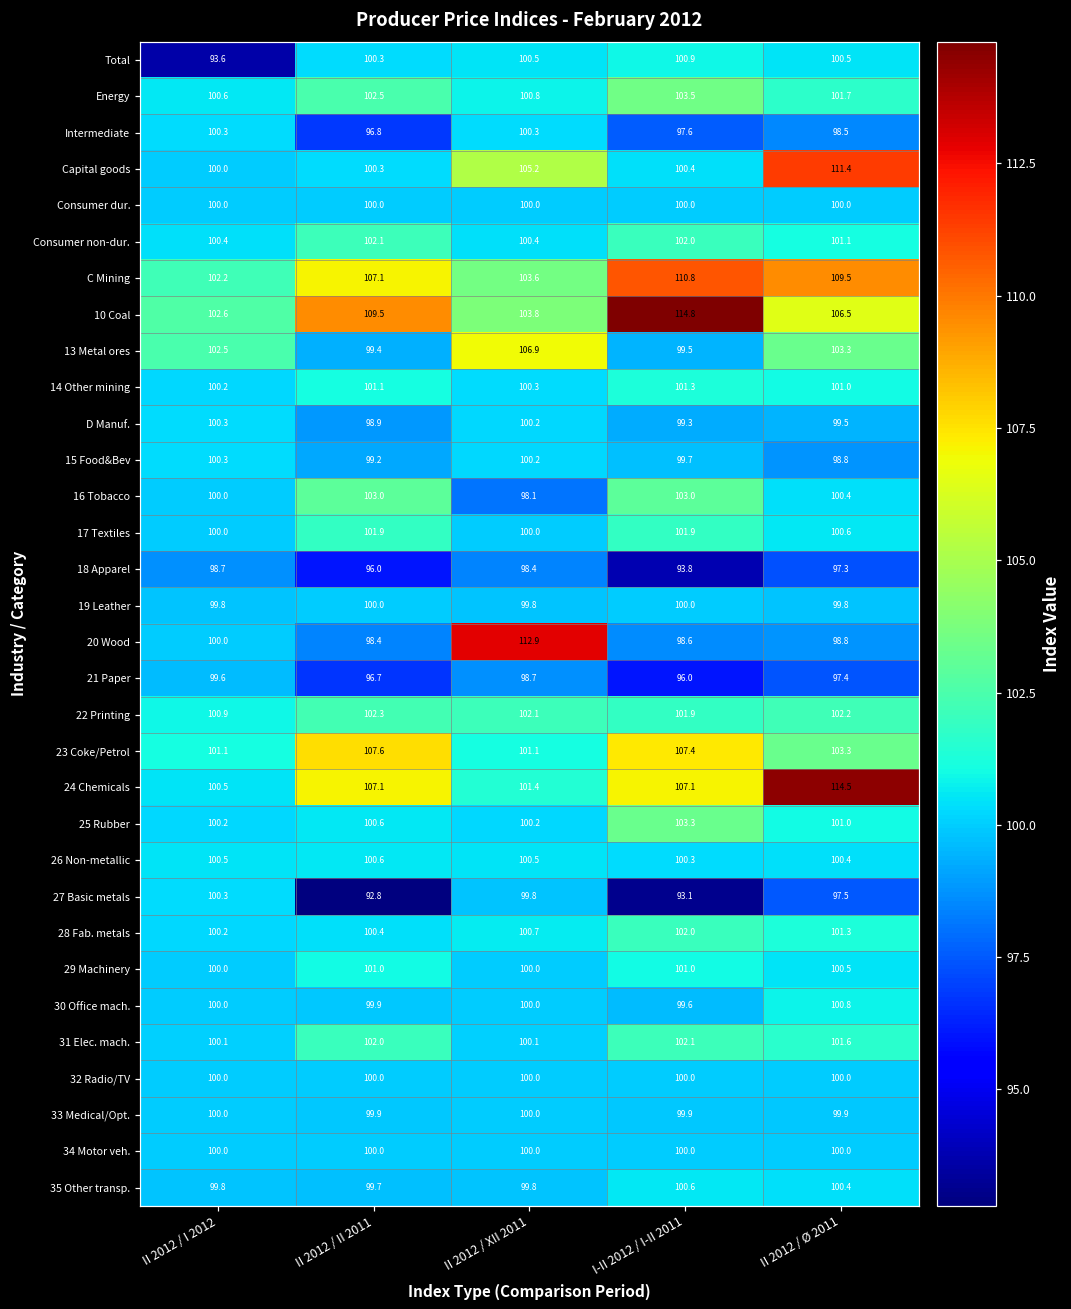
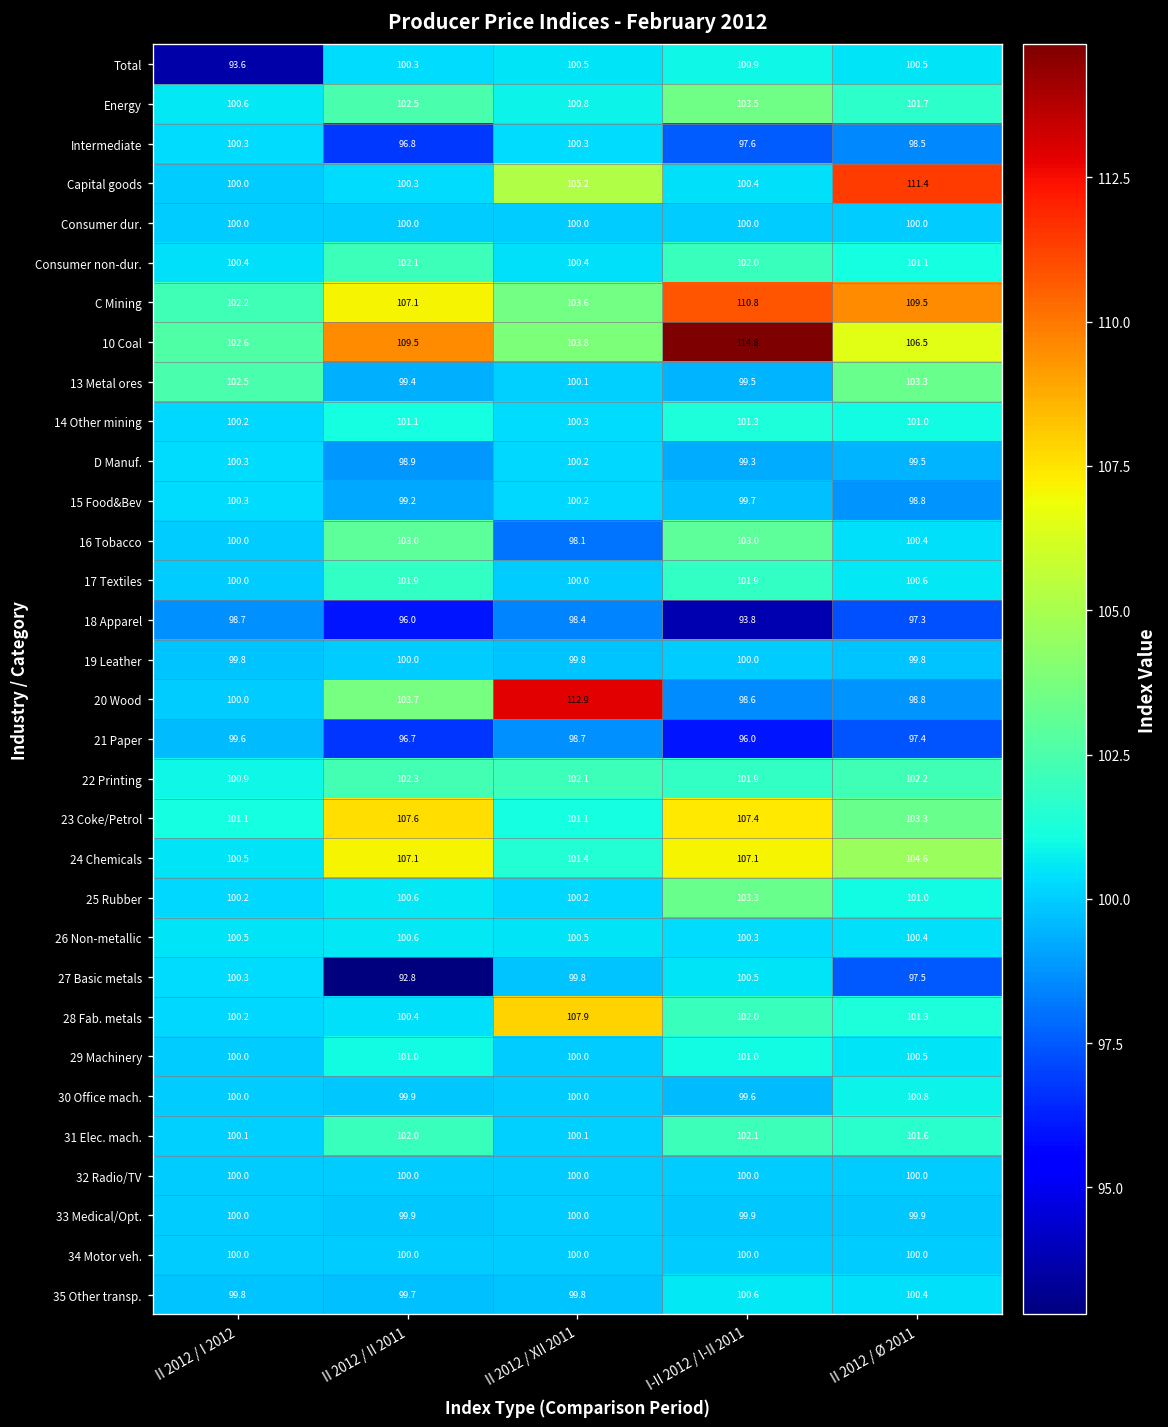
13 Metal ores, II 2012 / XII 2011: 106.9 -> 100.1
20 Wood, II 2012 / II 2011: 98.4 -> 103.7
24 Chemicals, II 2012 / Ø 2011: 114.5 -> 104.6
27 Basic metals, I-II 2012 / I-II 2011: 93.1 -> 100.5
28 Fab. metals, II 2012 / XII 2011: 100.7 -> 107.9
